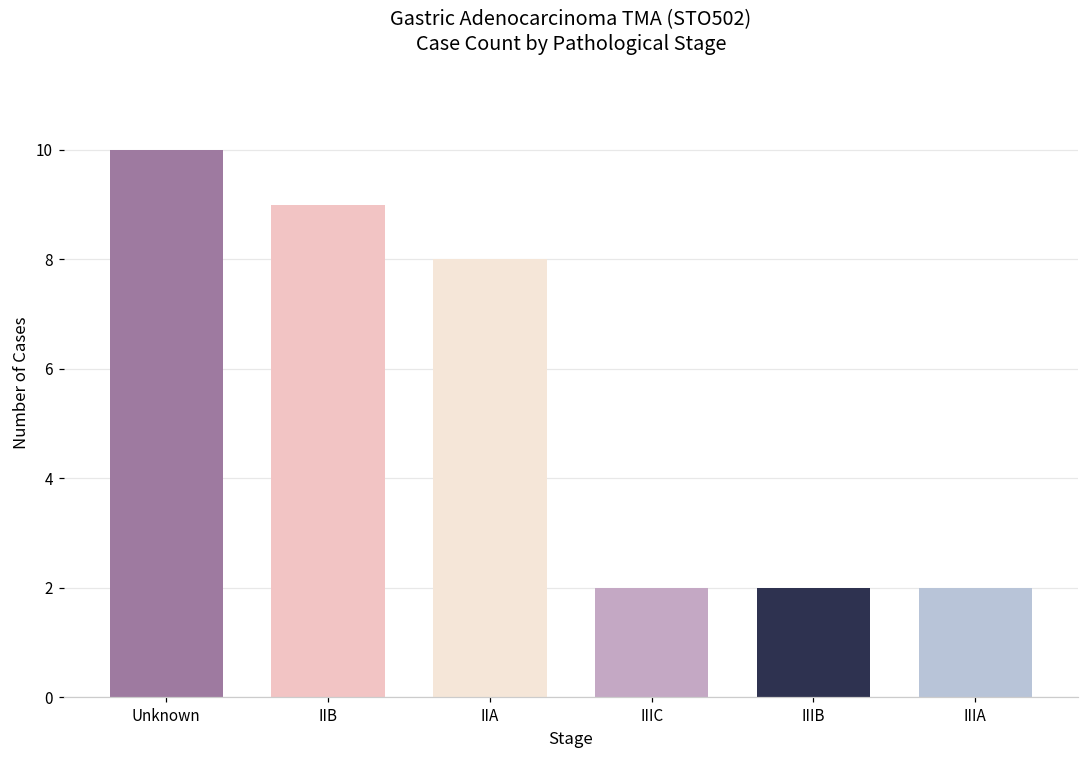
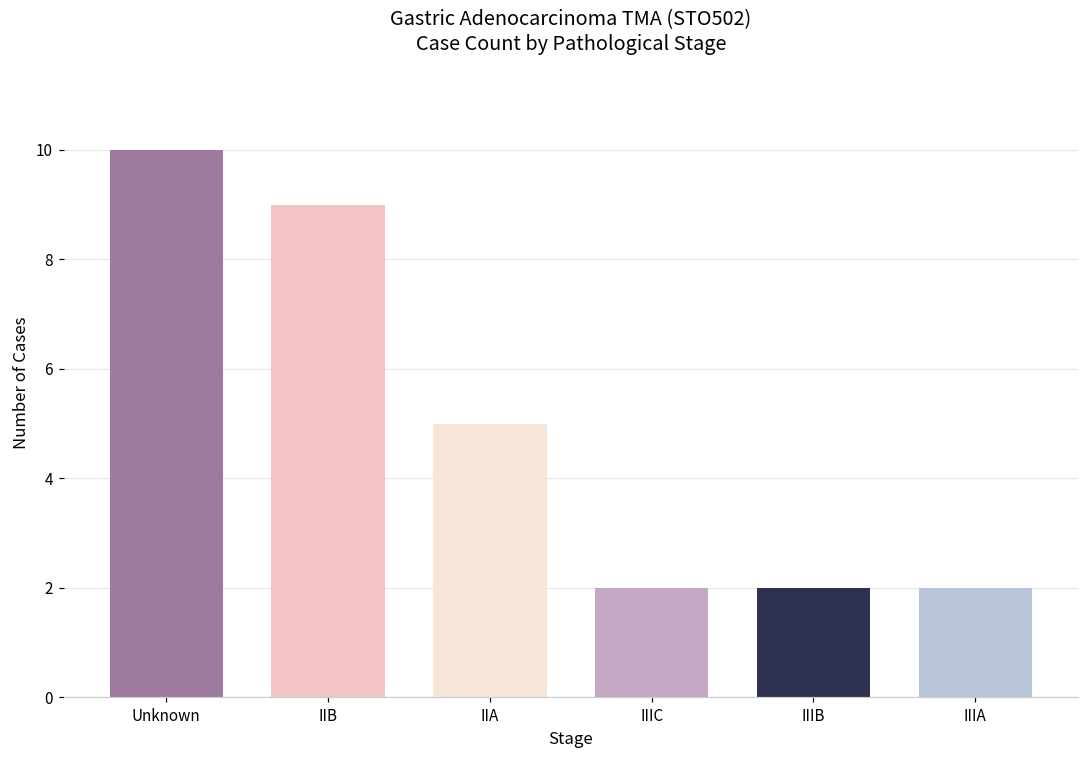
IIA: 8 -> 5
